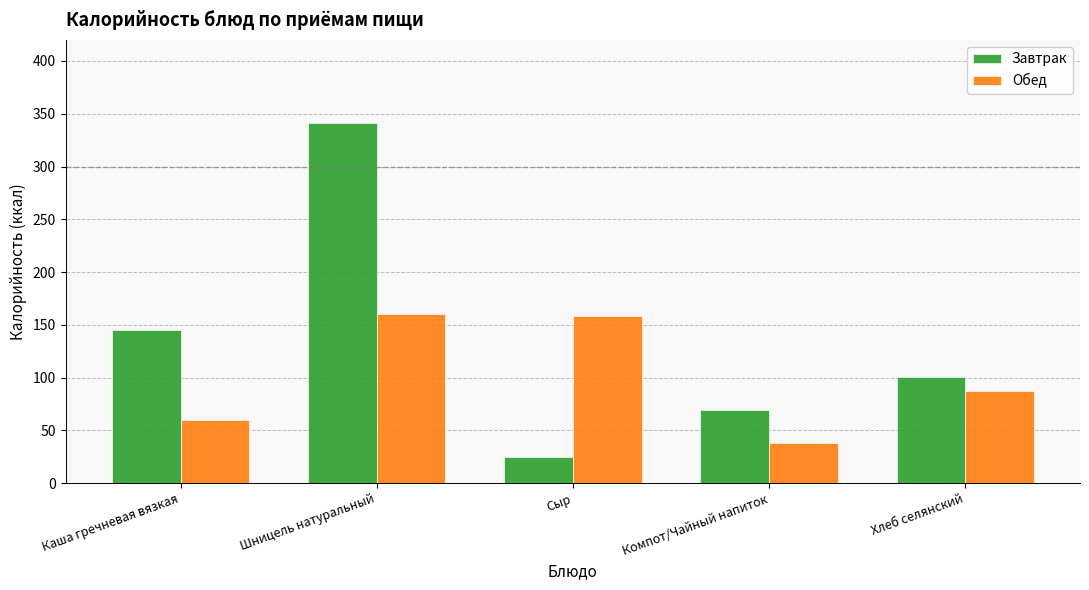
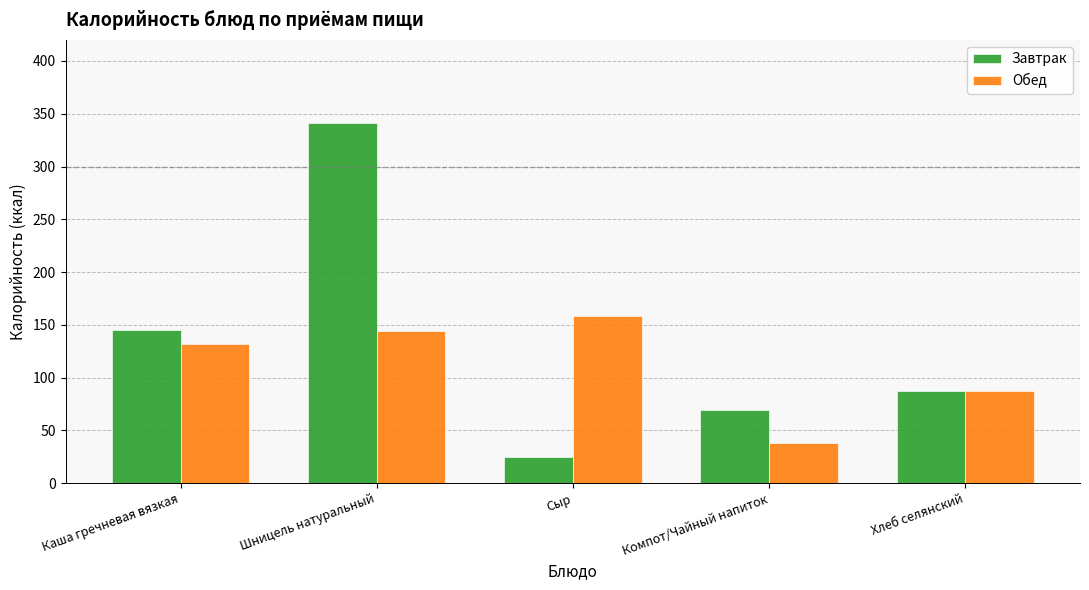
Обед, Каша гречневая вязкая: 60 -> 132
Обед, Шницель натуральный: 160 -> 144
Завтрак, Хлеб селянский: 100 -> 87
